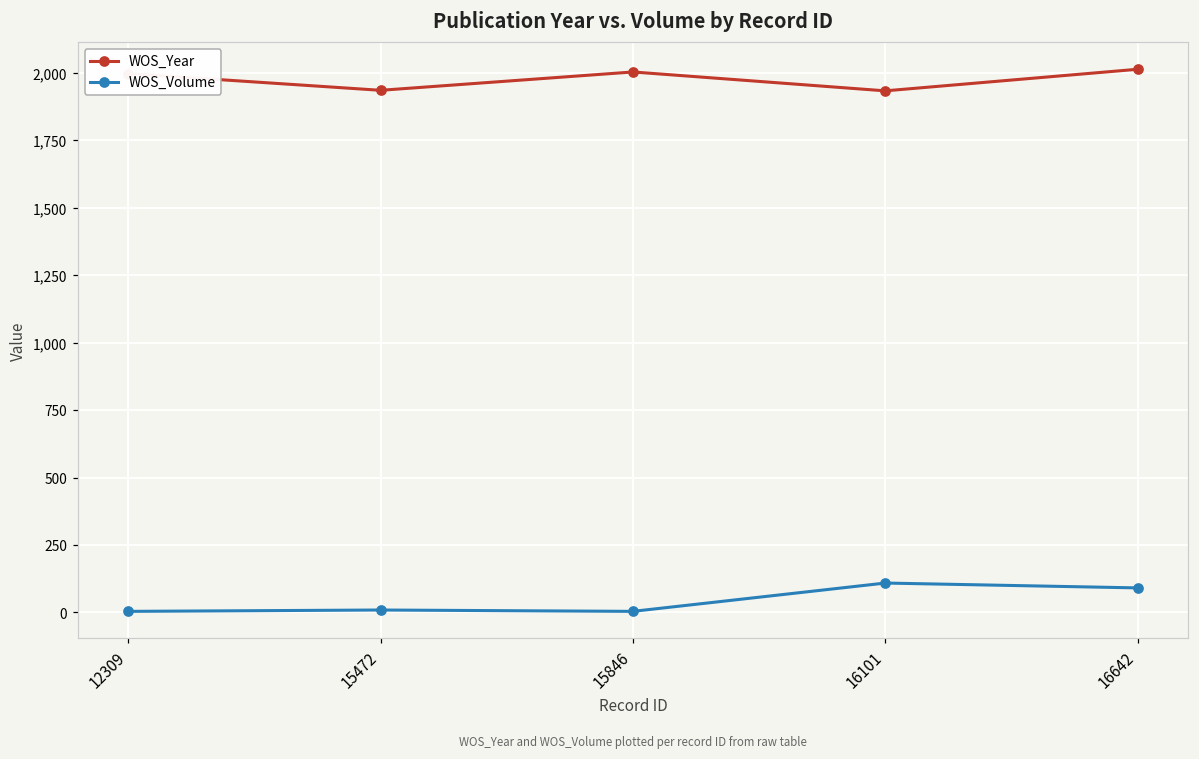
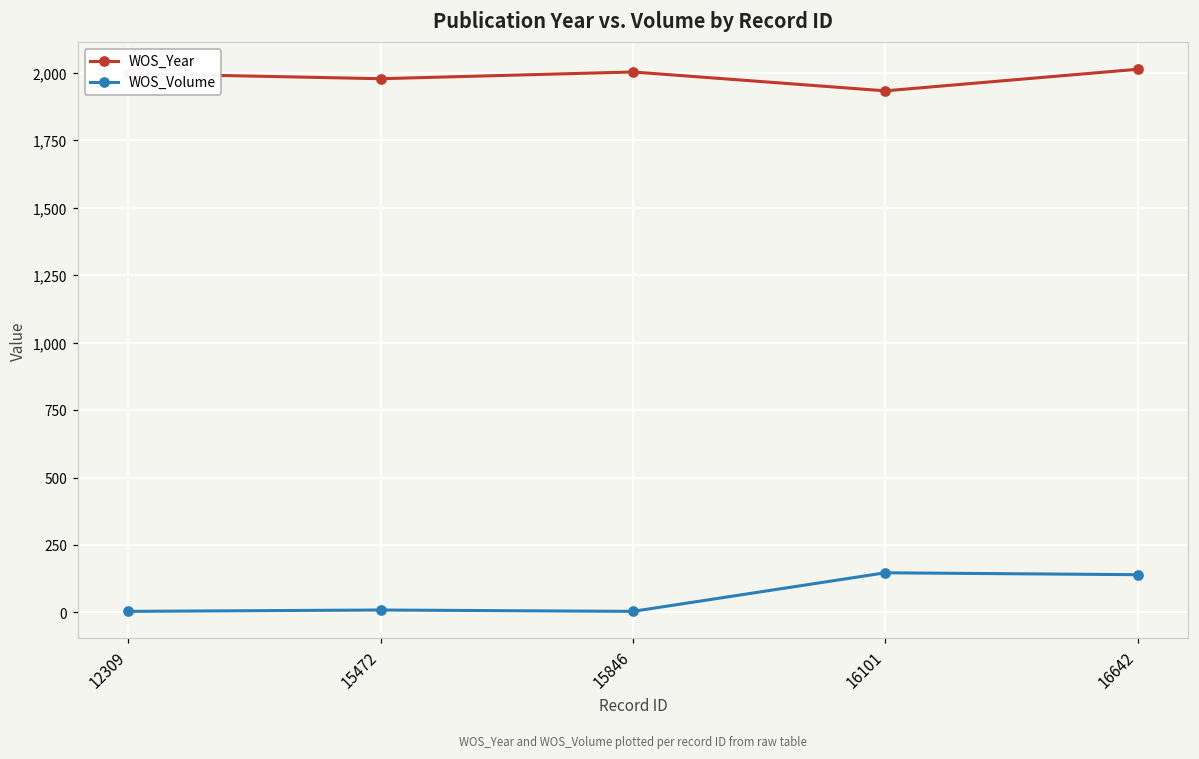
WOS_Year, 15472: 1,940 -> 1,980
WOS_Volume, 16101: 110 -> 150
WOS_Volume, 16642: 90 -> 140
